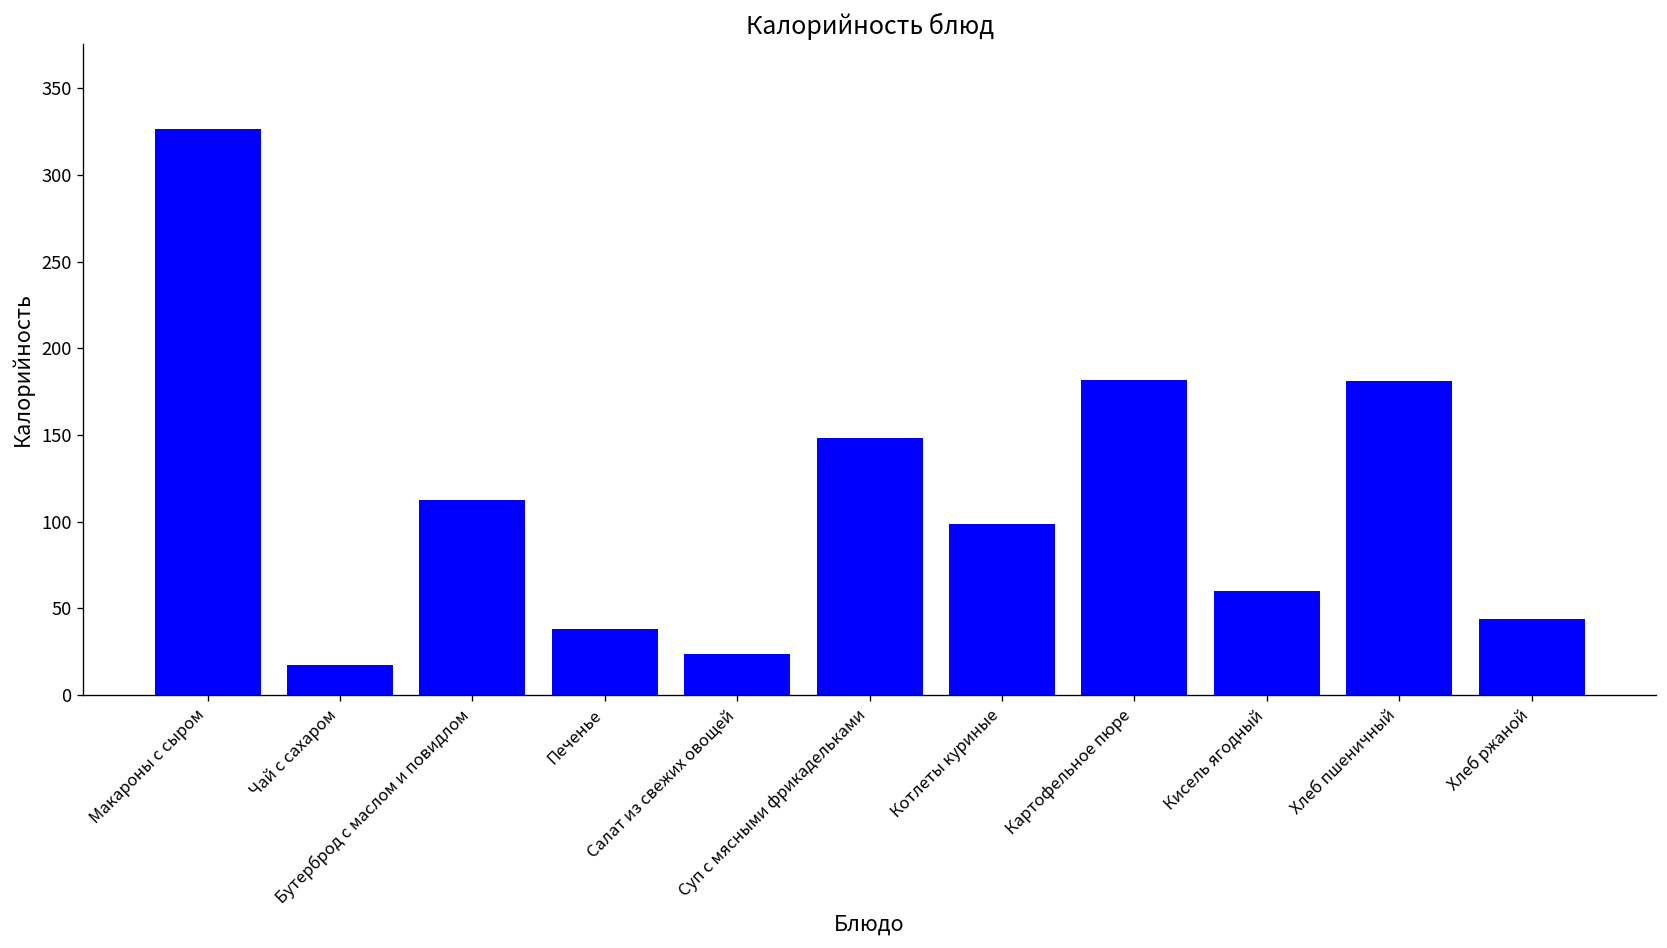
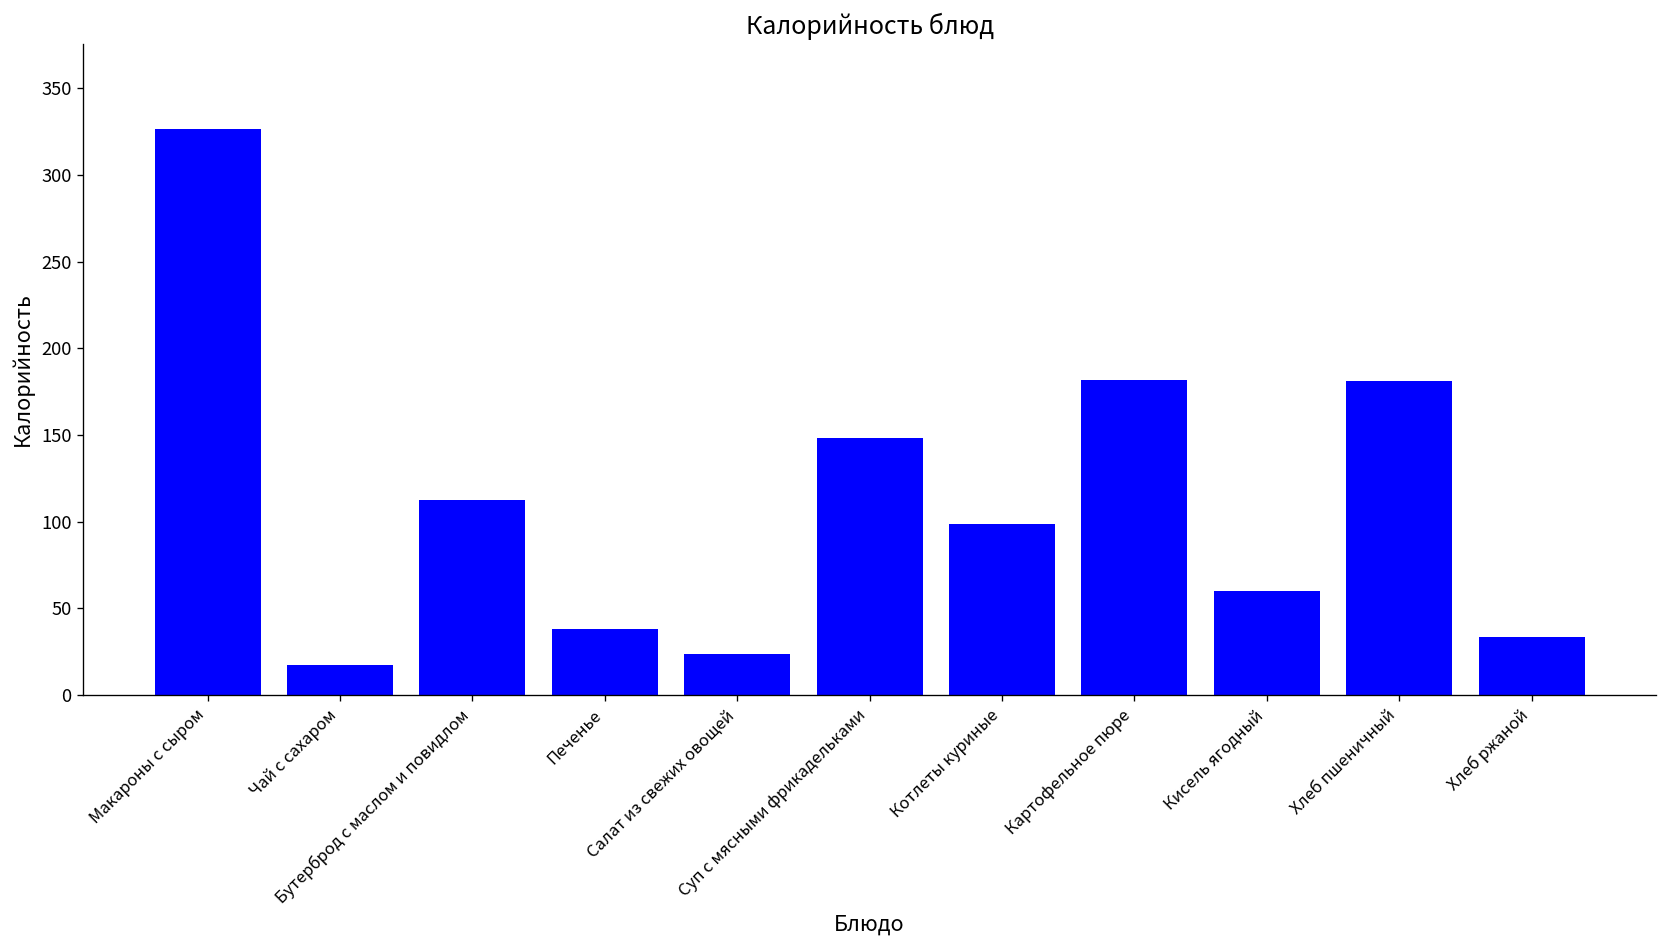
Хлеб ржаной: 44 -> 34
